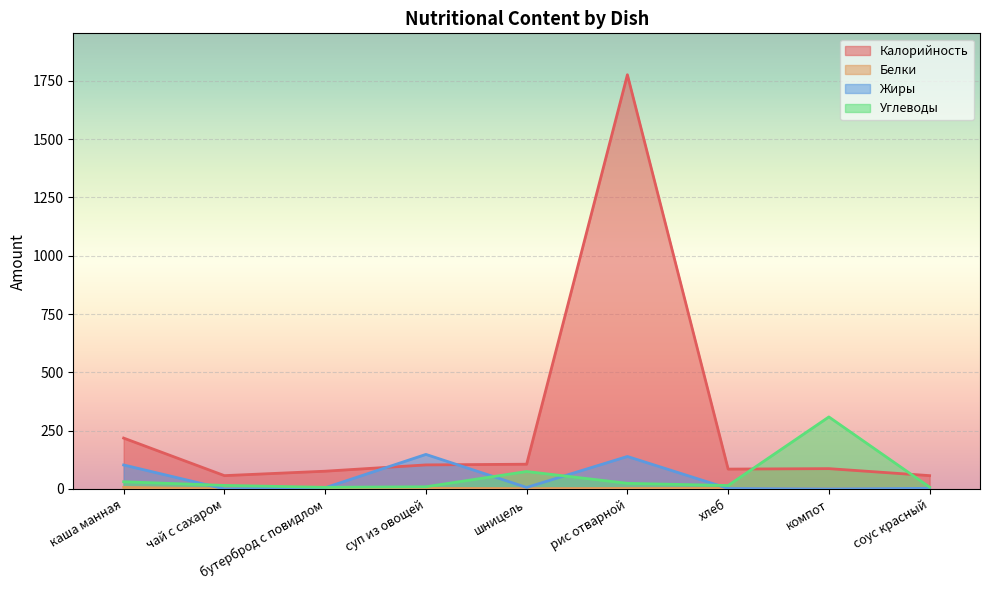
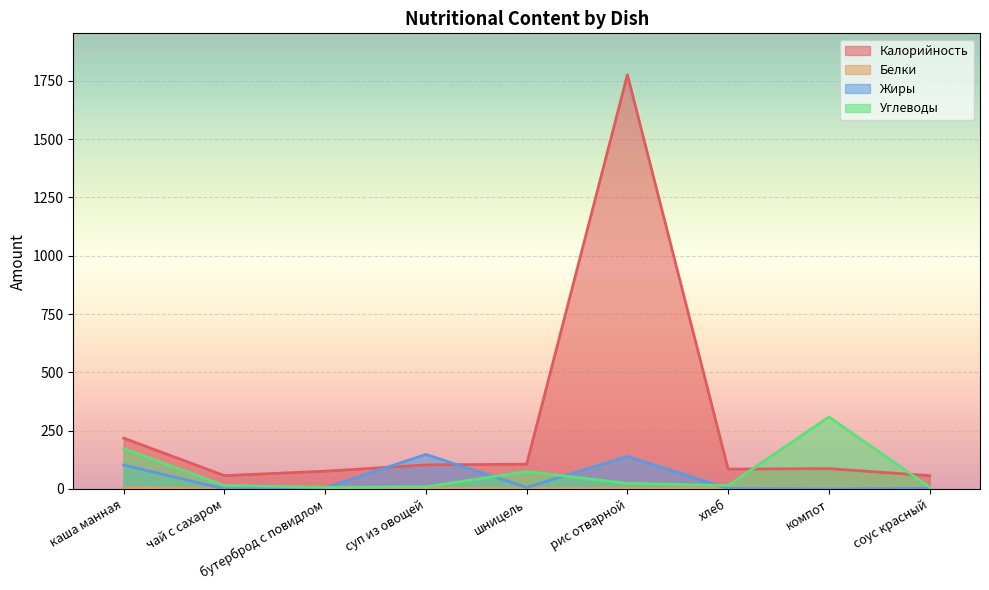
Углеводы, каша манная: 30 -> 170
